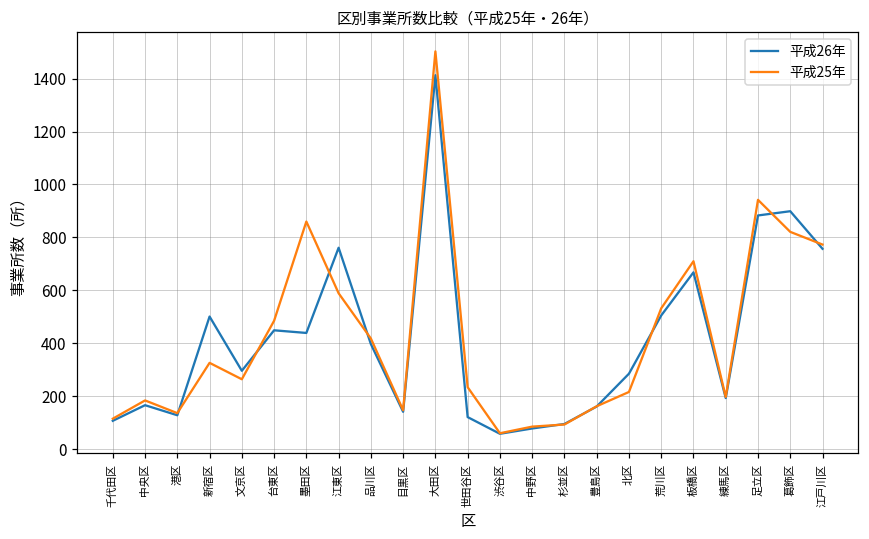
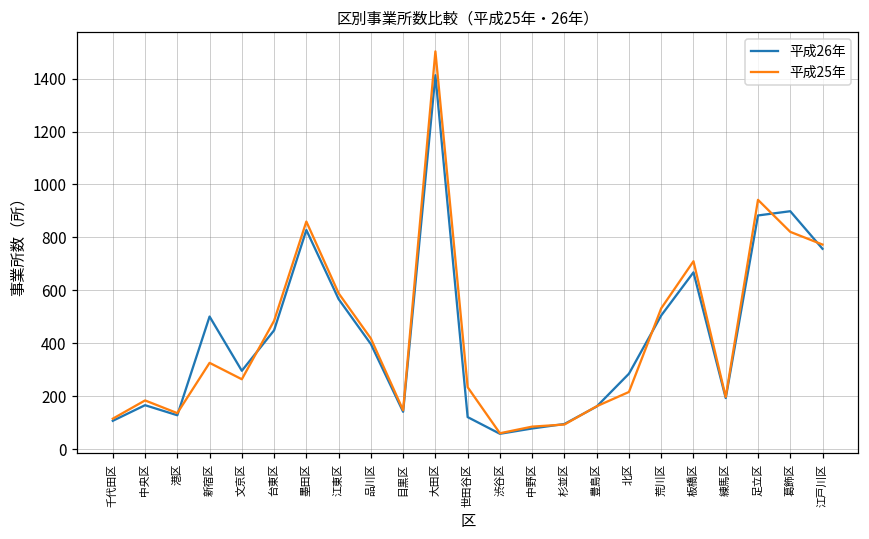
平成26年, 墨田区: 440 -> 830
平成26年, 江東区: 760 -> 570
